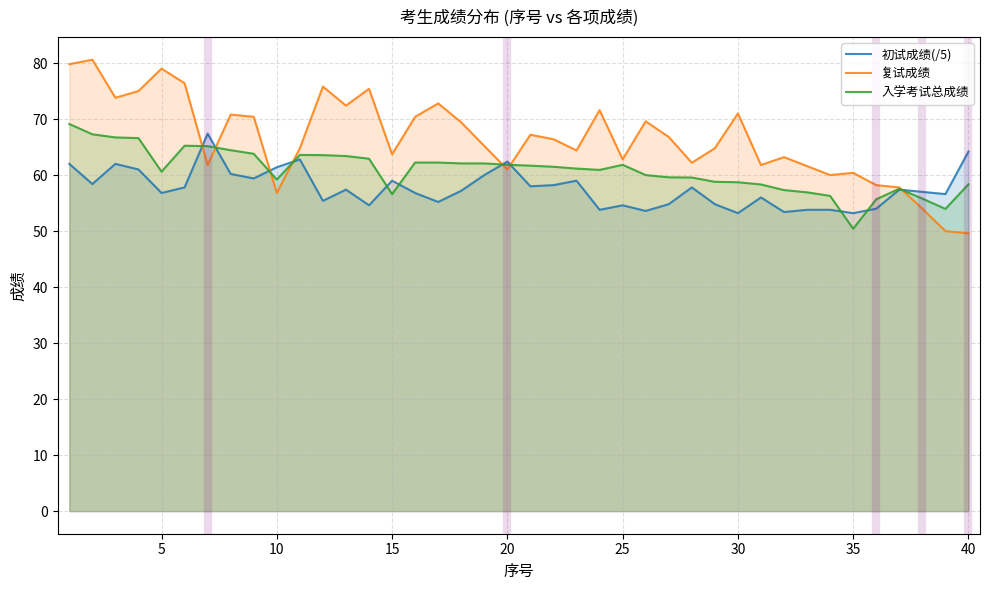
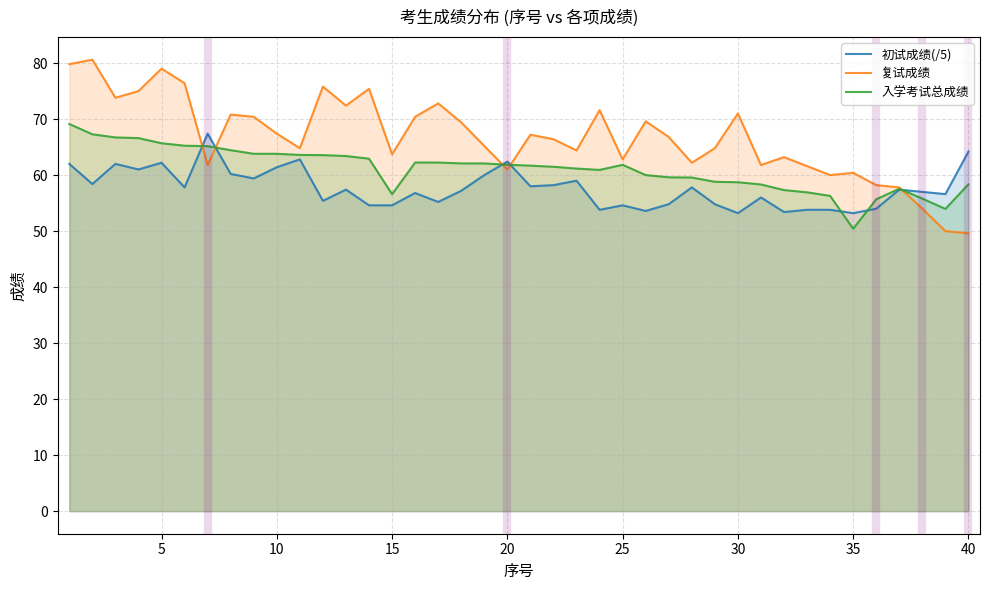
初试成绩(/5), 5: 57 -> 62
入学考试总成绩, 5: 61 -> 66
复试成绩, 10: 57 -> 67
入学考试总成绩, 10: 59 -> 64
初试成绩(/5), 15: 59 -> 55
